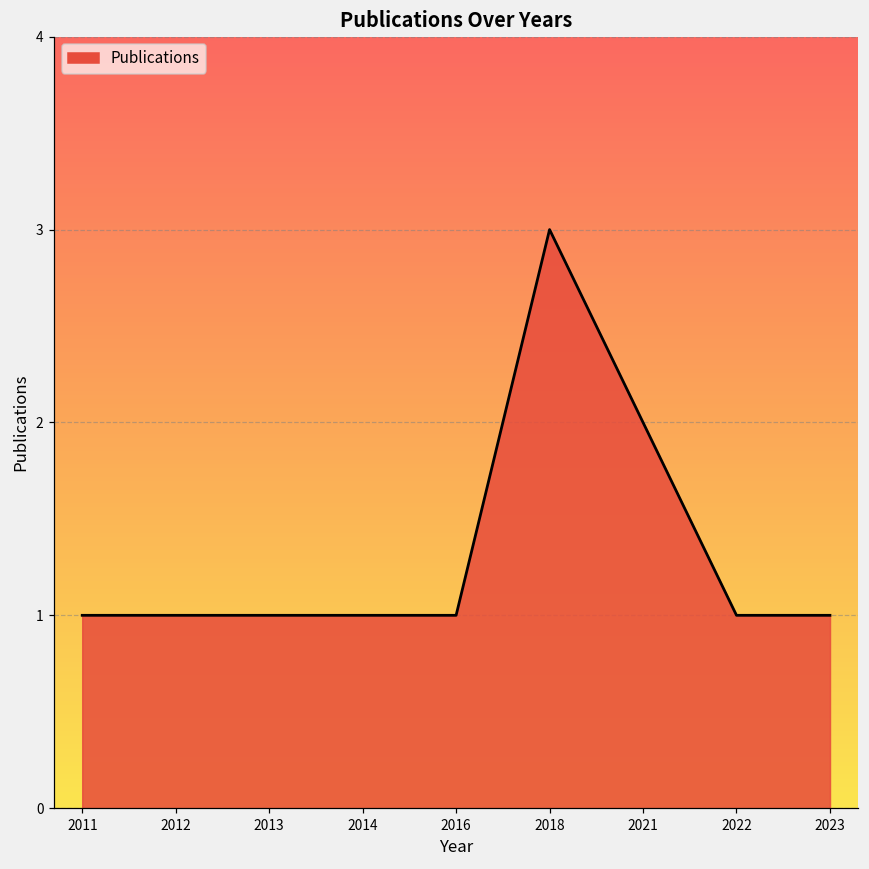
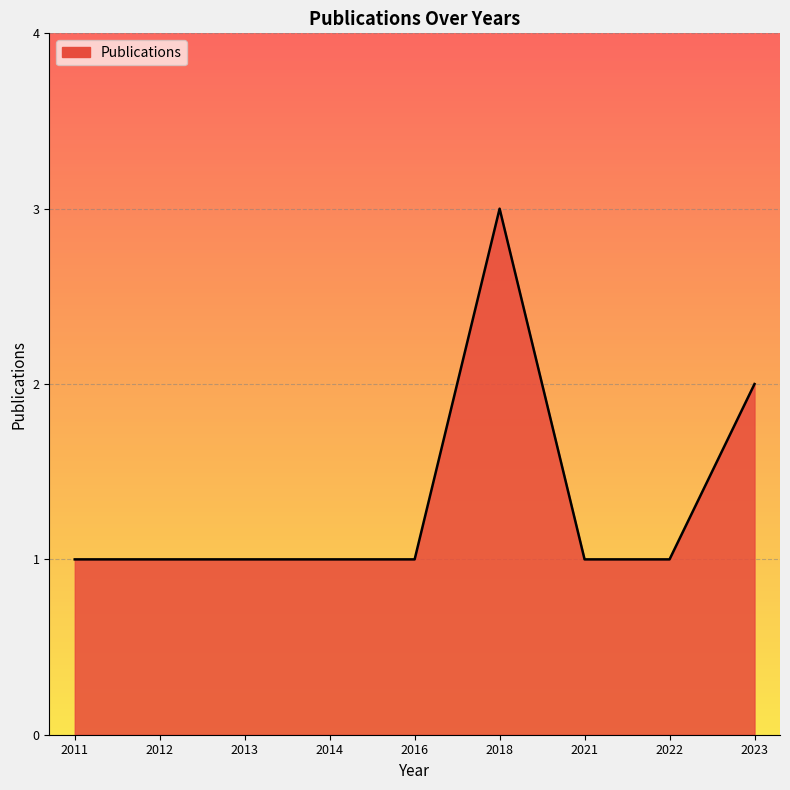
2021: 2 -> 1
2023: 1 -> 2
